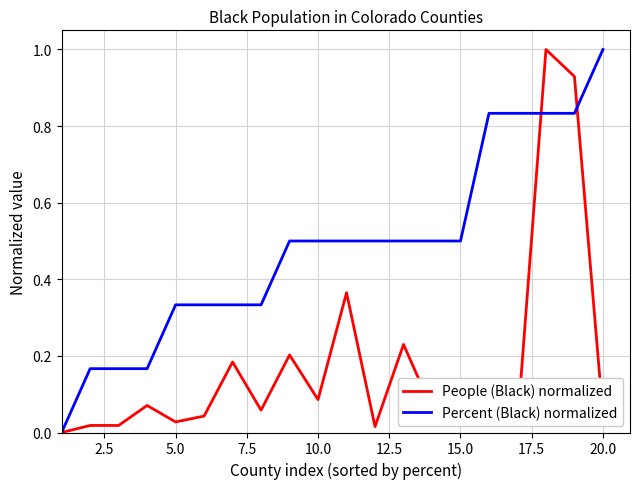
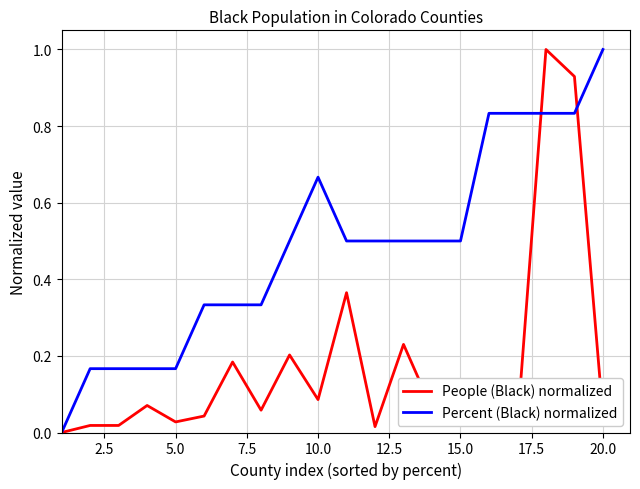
Percent (Black) normalized, 5.0: 0.33 -> 0.17
Percent (Black) normalized, 10.0: 0.50 -> 0.67
